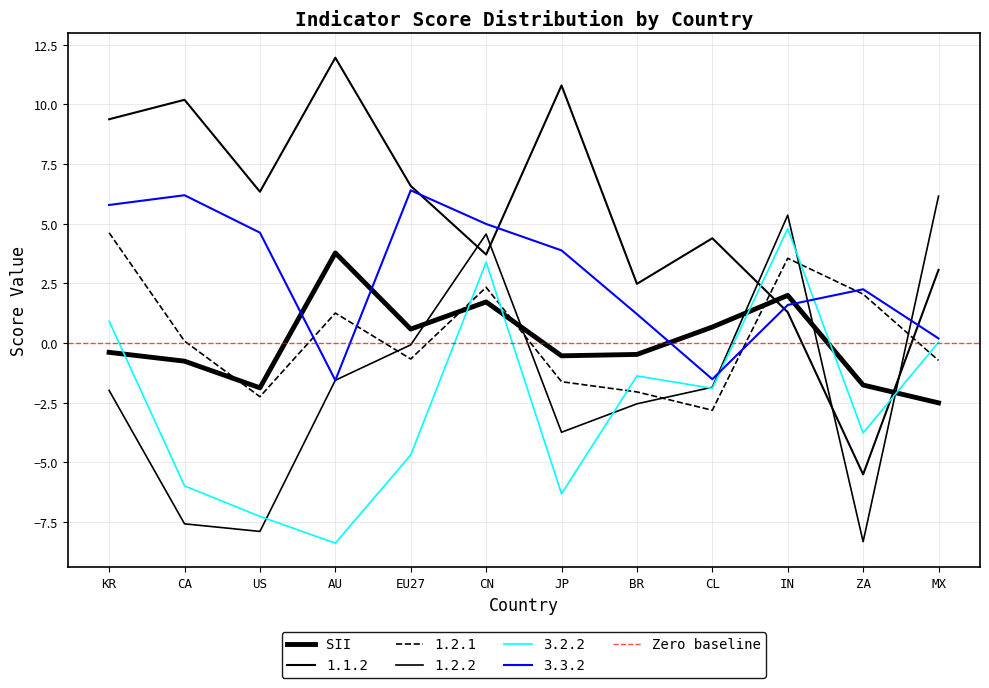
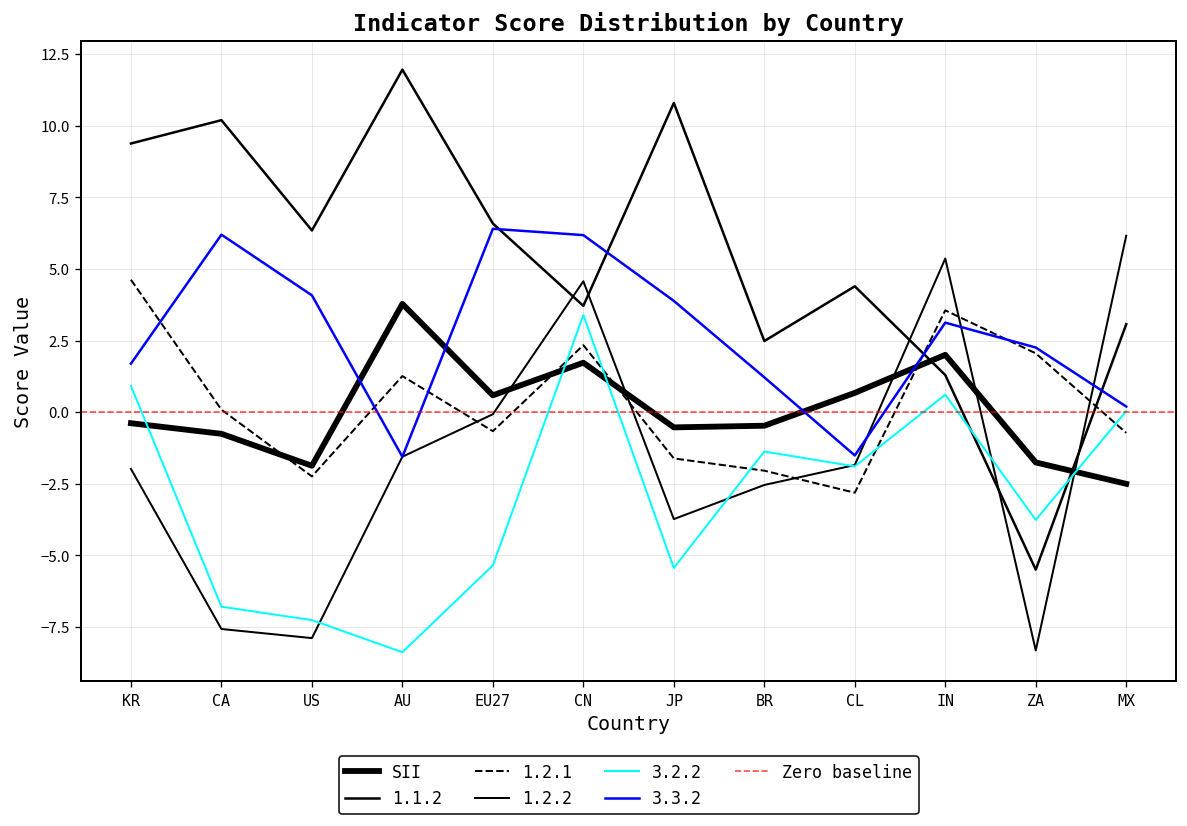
3.3.2, KR: 5.8 -> 1.7
3.2.2, CA: -6.0 -> -6.8
3.3.2, US: 4.6 -> 4.1
3.2.2, EU27: -4.7 -> -5.4
3.3.2, CN: 5.0 -> 6.2
3.2.2, JP: -6.3 -> -5.4
3.2.2, IN: 4.8 -> 0.6
3.3.2, IN: 1.6 -> 3.1
